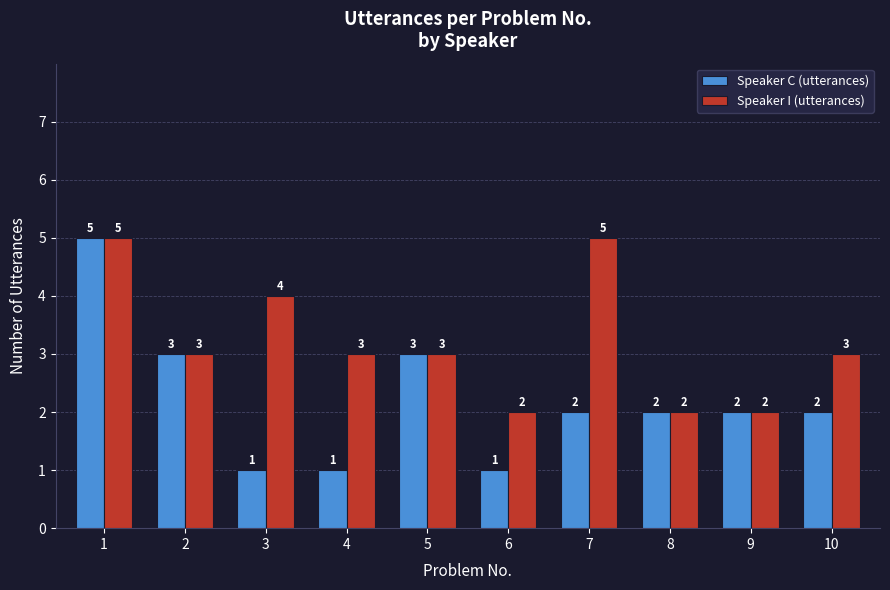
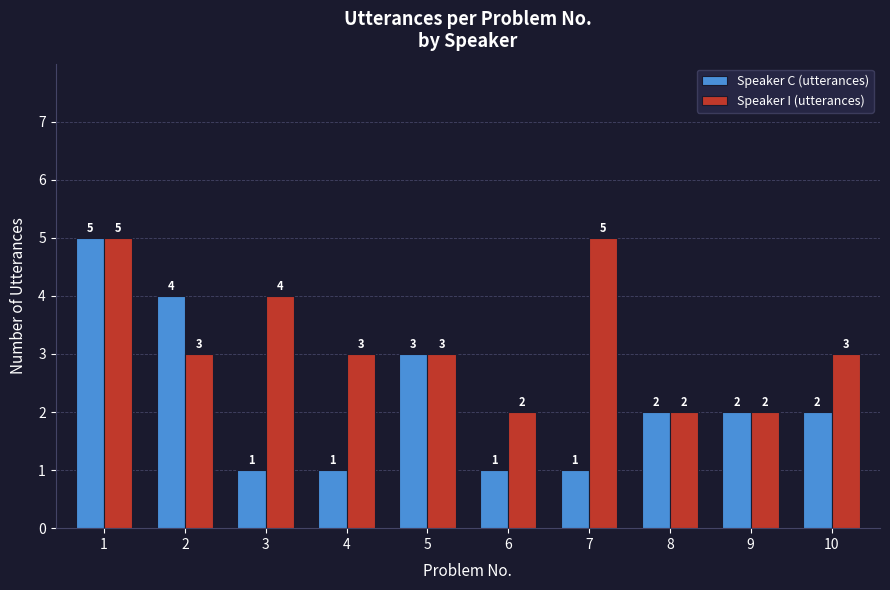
Speaker C (utterances), 2: 3 -> 4
Speaker C (utterances), 7: 2 -> 1
